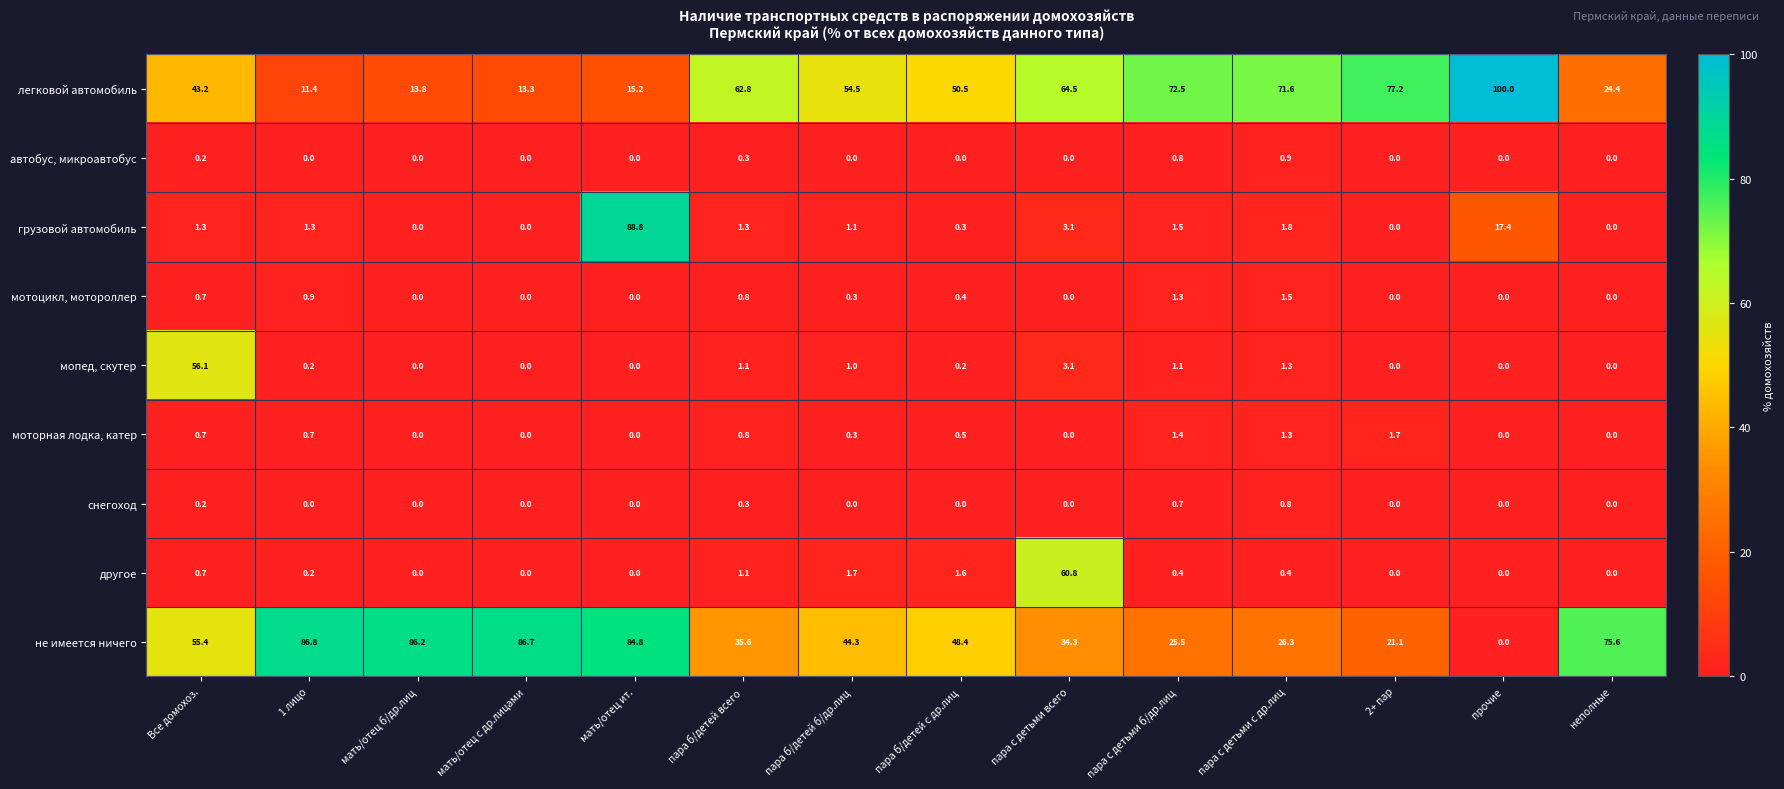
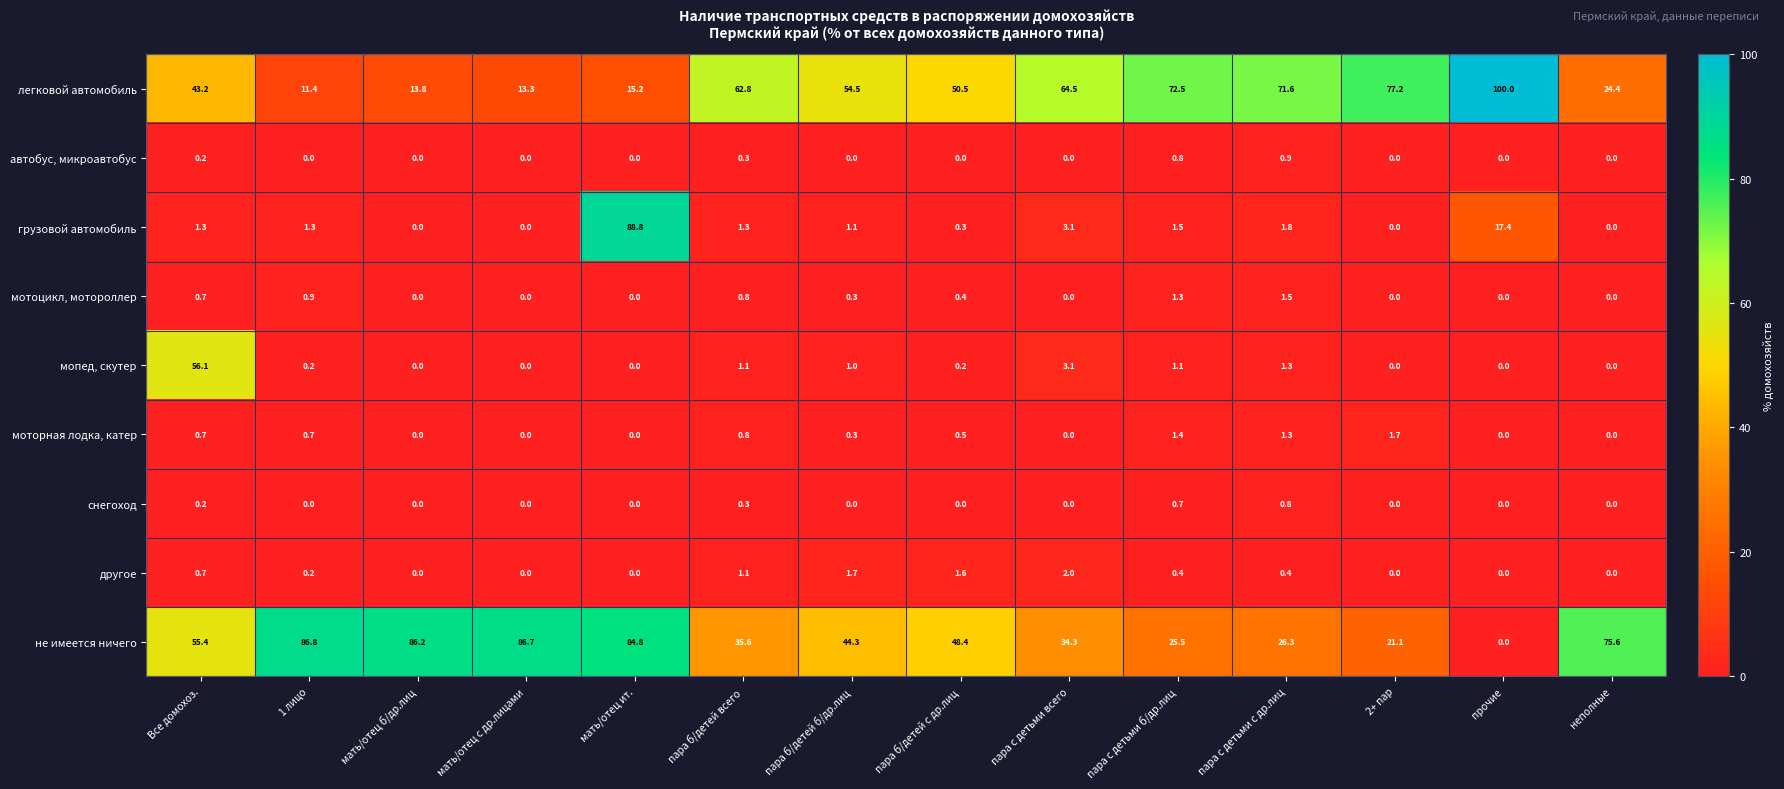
другое, пара с детьми всего: 60.8 -> 2.0
